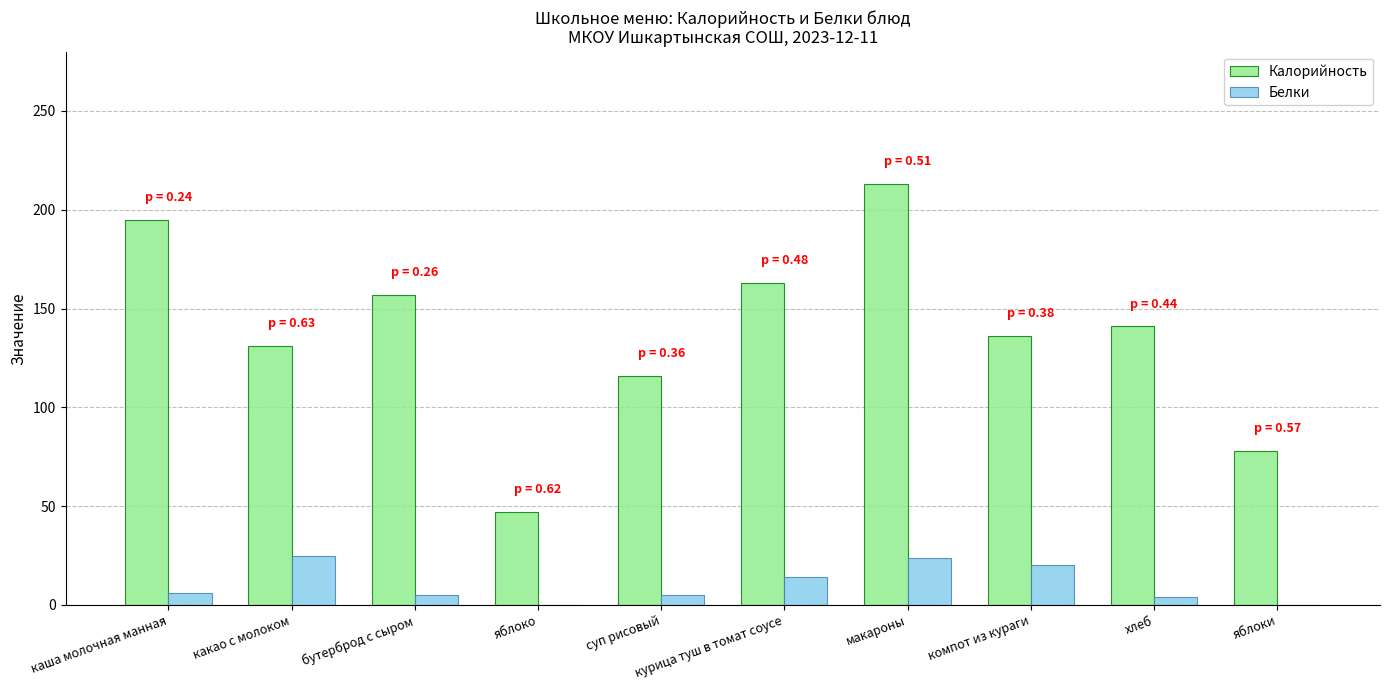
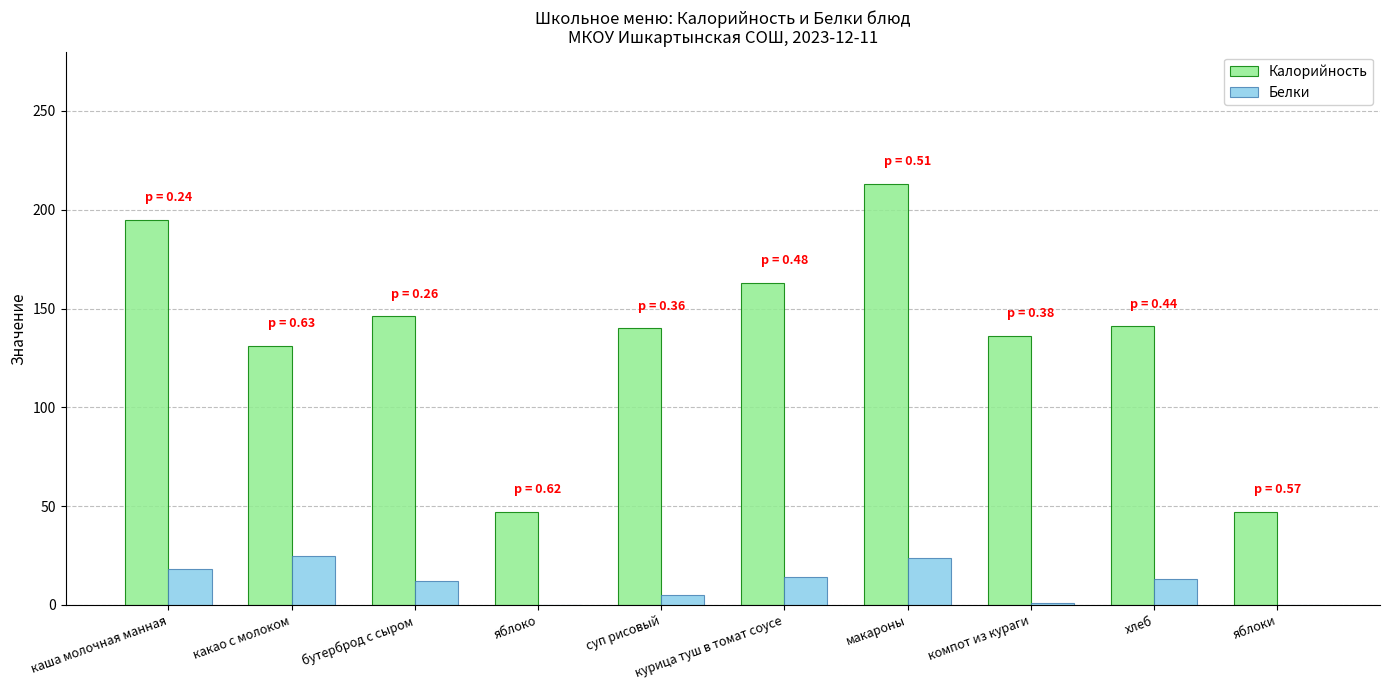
Белки, каша молочная манная: 6 -> 18
Калорийность, бутерброд с сыром: 157 -> 146
Белки, бутерброд с сыром: 5 -> 12
Калорийность, суп рисовый: 116 -> 140
Белки, компот из кураги: 20 -> 1
Белки, хлеб: 4 -> 13
Калорийность, яблоки: 78 -> 47
